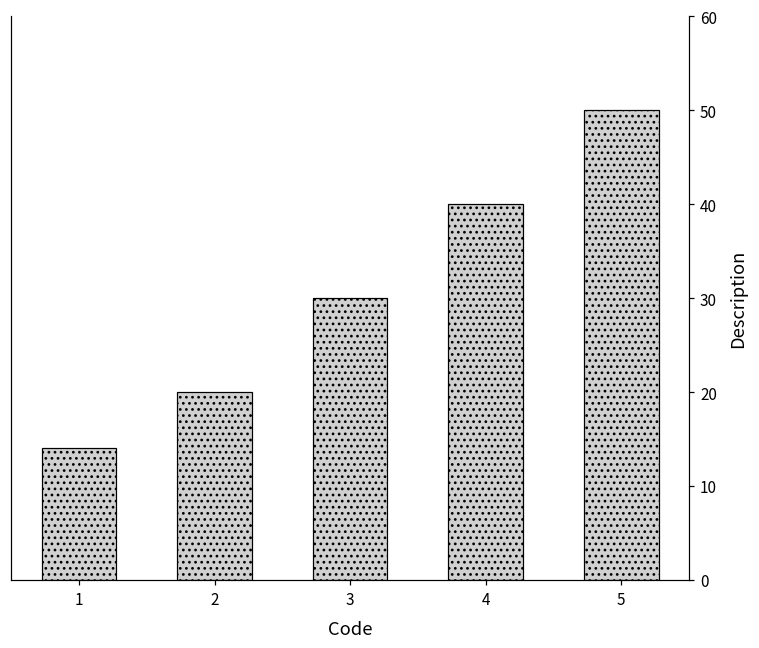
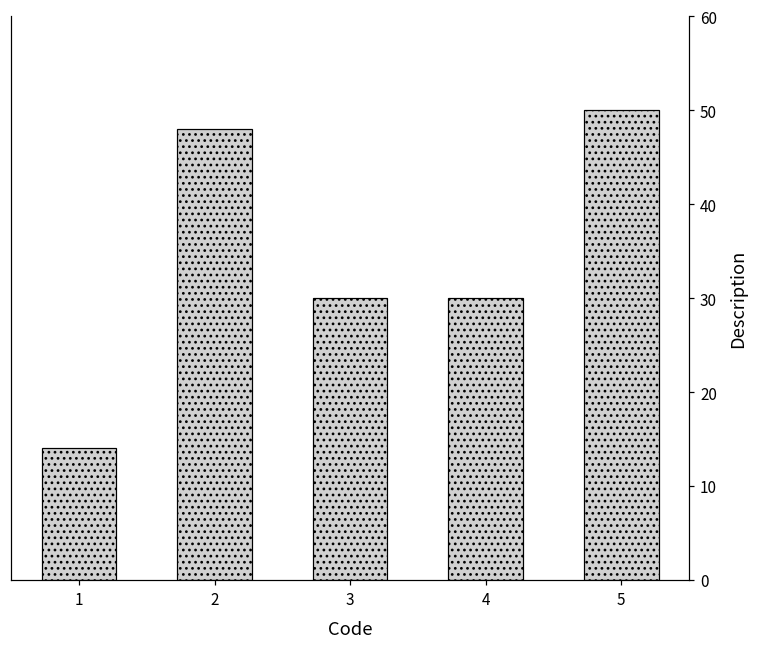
2: 20 -> 48
4: 40 -> 30
